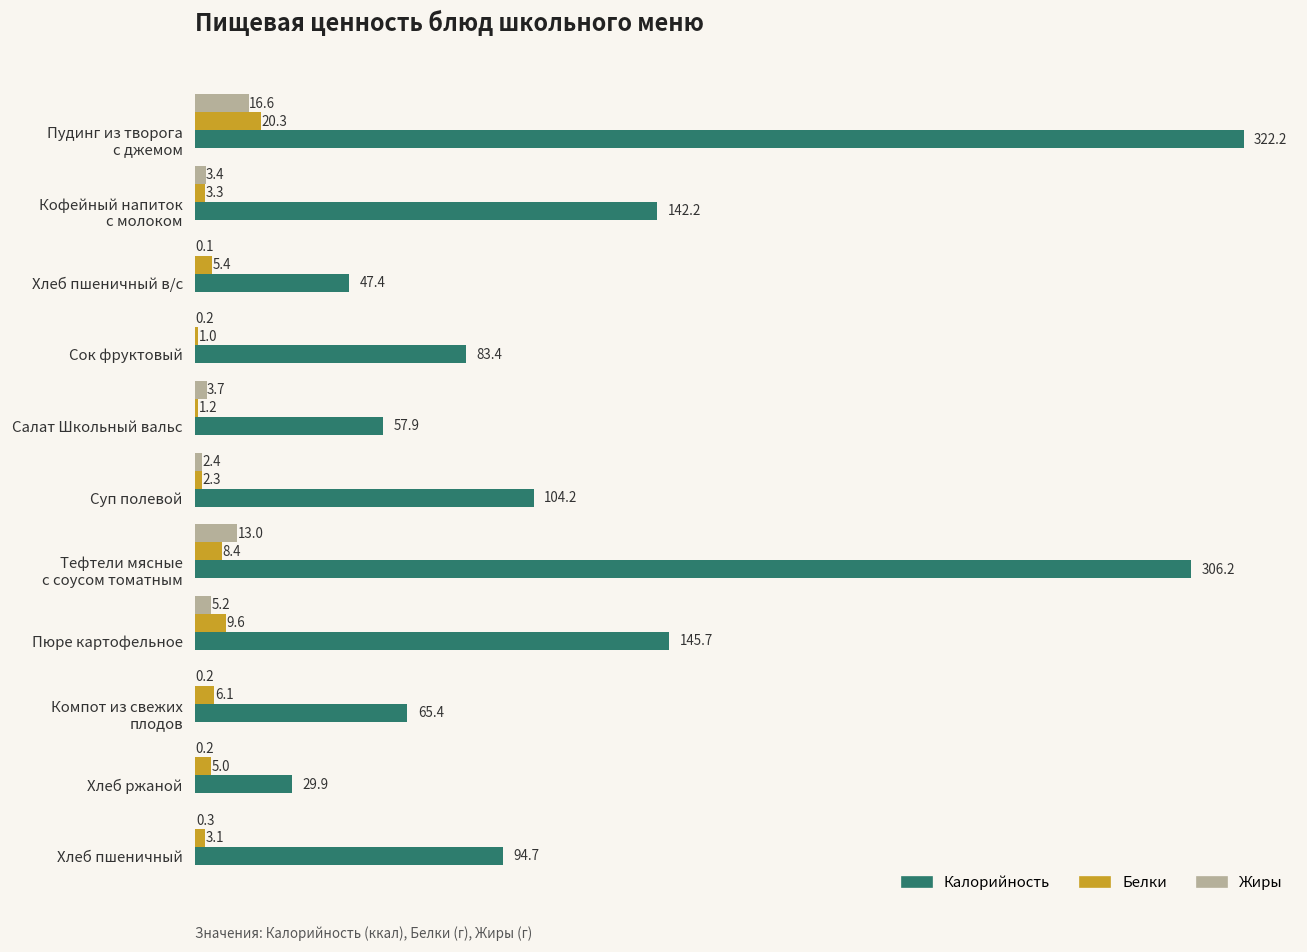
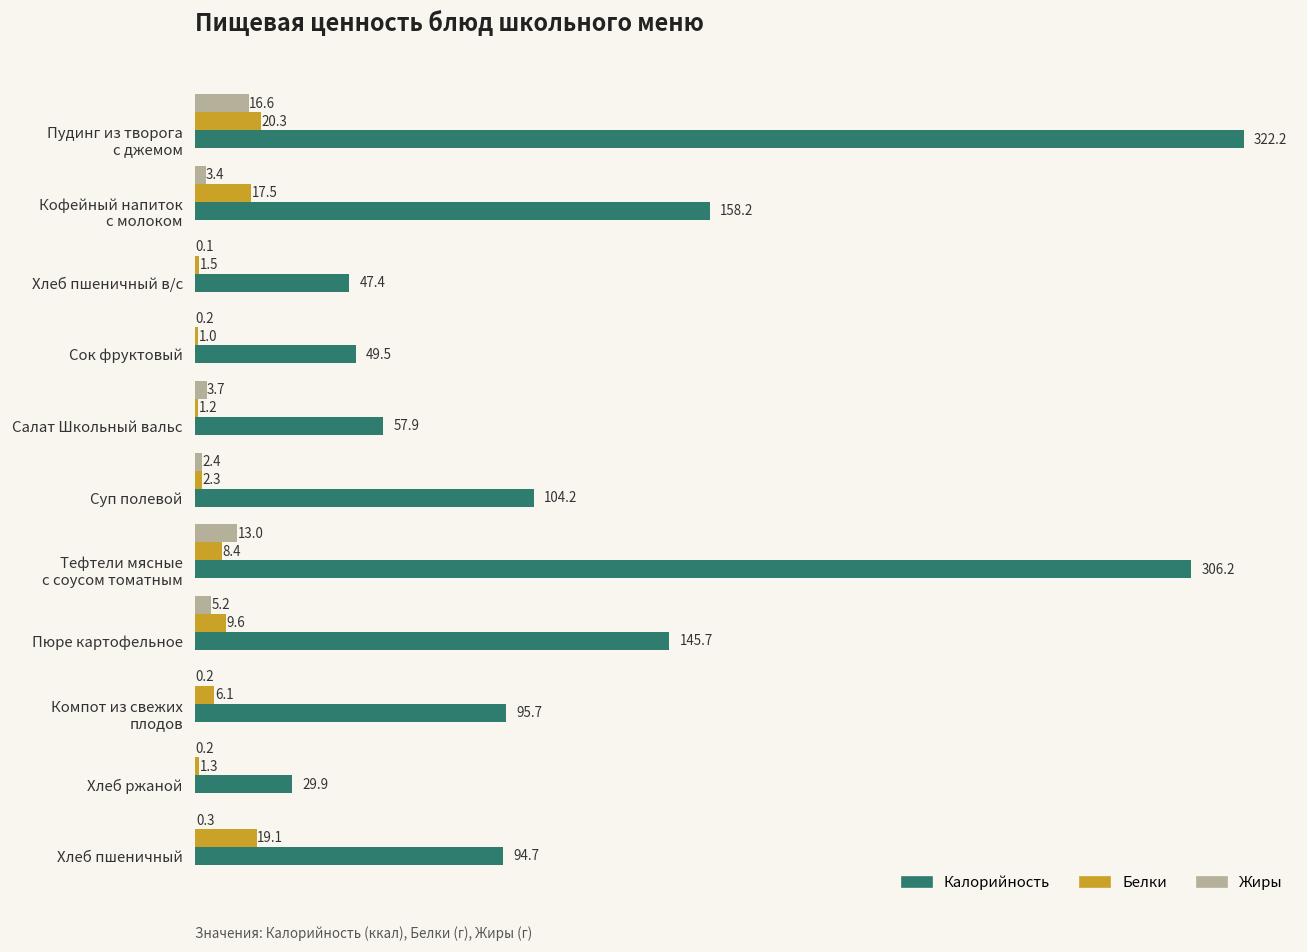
Белки, Кофейный напиток с молоком: 3.3 -> 17.5
Калорийность, Кофейный напиток с молоком: 142.2 -> 158.2
Белки, Хлеб пшеничный в/с: 5.4 -> 1.5
Калорийность, Сок фруктовый: 83.4 -> 49.5
Калорийность, Компот из свежих плодов: 65.4 -> 95.7
Белки, Хлеб ржаной: 5.0 -> 1.3
Белки, Хлеб пшеничный: 3.1 -> 19.1
